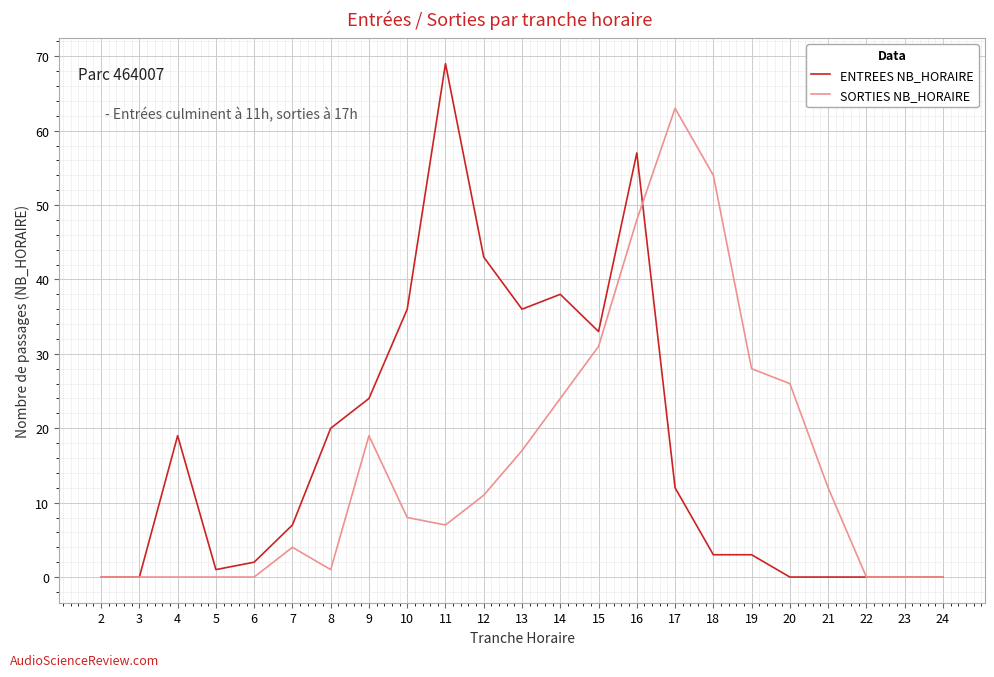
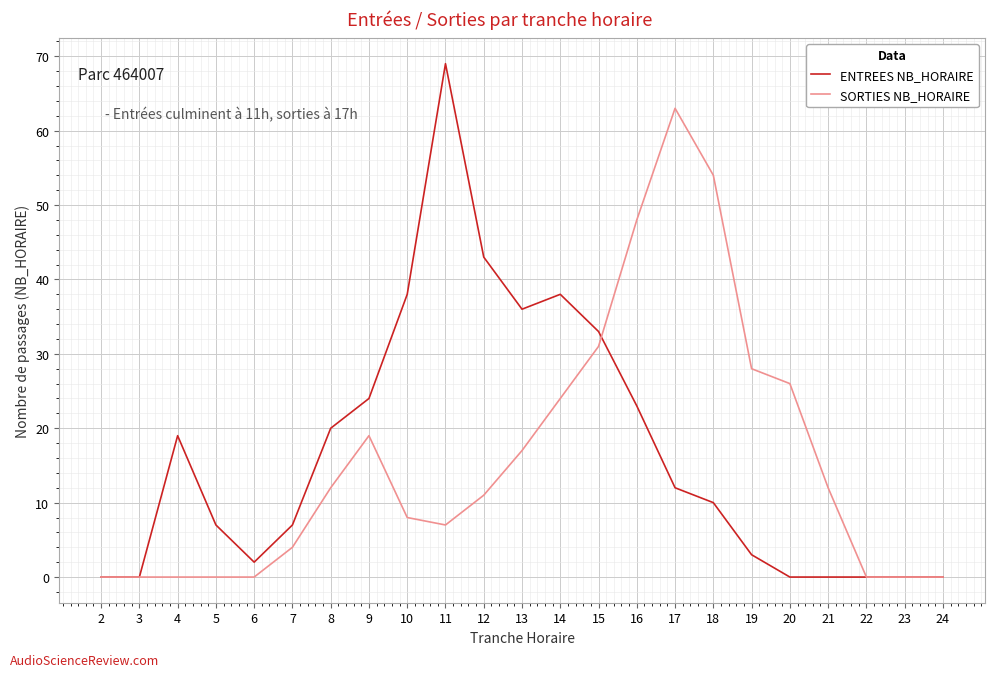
ENTREES NB_HORAIRE, 5: 1 -> 7
SORTIES NB_HORAIRE, 8: 1 -> 12
ENTREES NB_HORAIRE, 10: 36 -> 38
ENTREES NB_HORAIRE, 16: 57 -> 23
ENTREES NB_HORAIRE, 18: 3 -> 10
